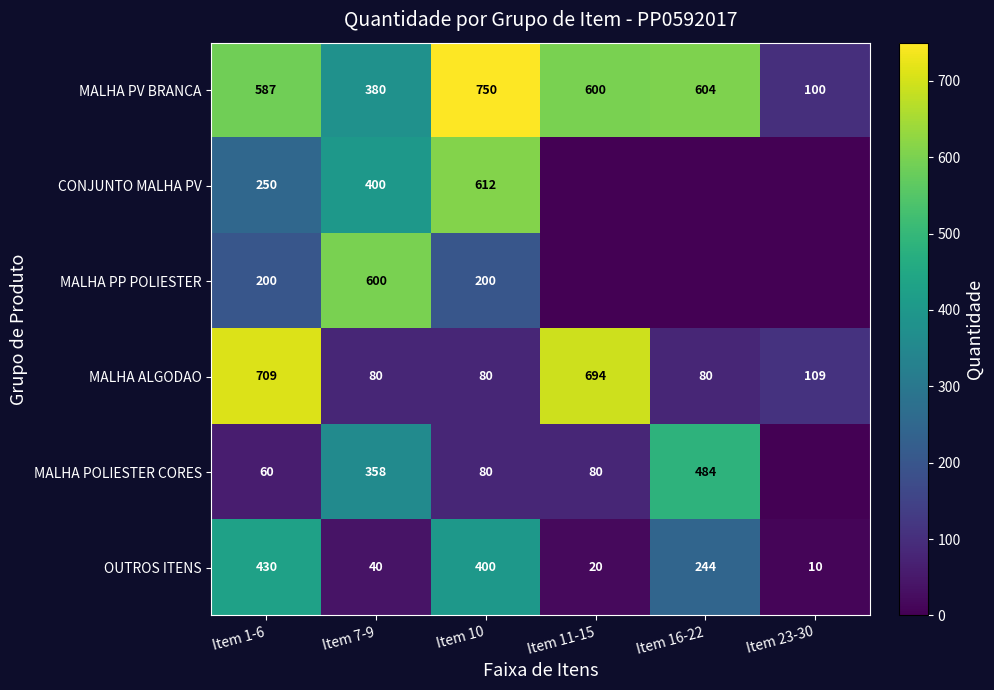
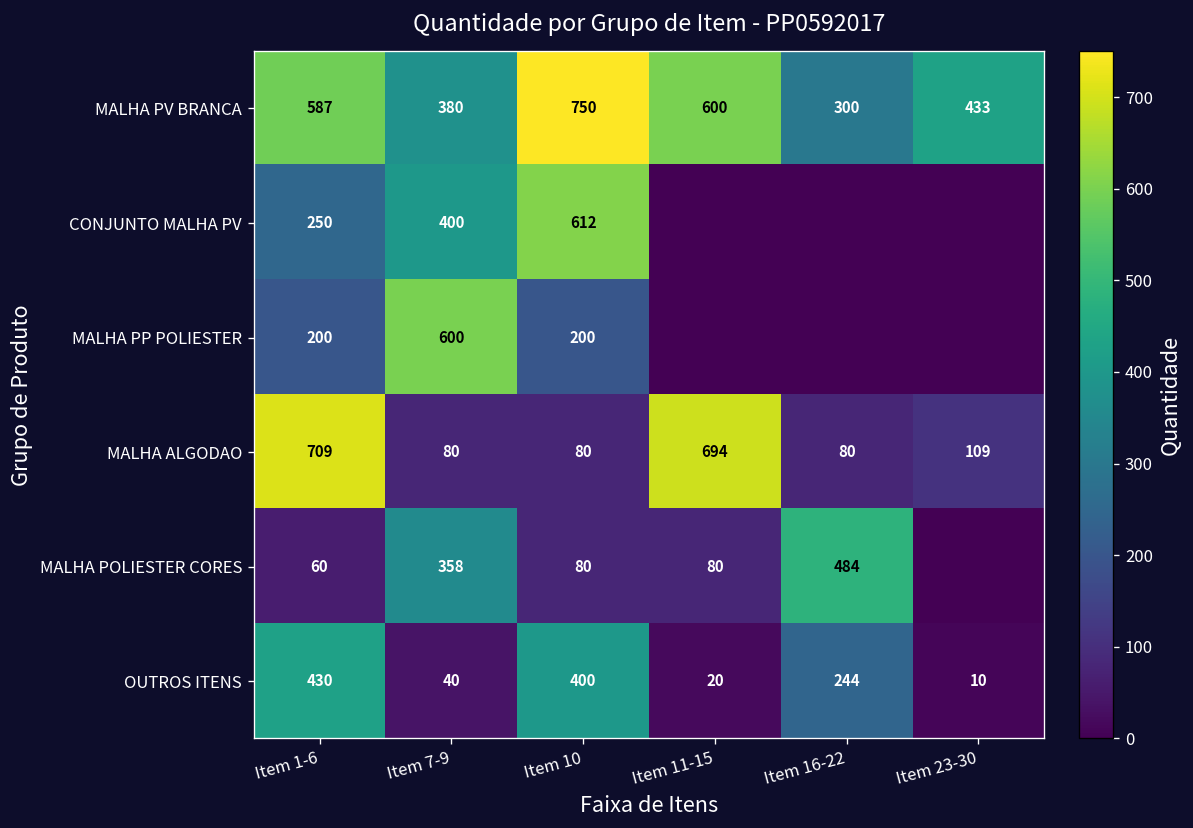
MALHA PV BRANCA, Item 16-22: 604 -> 300
MALHA PV BRANCA, Item 23-30: 100 -> 433
